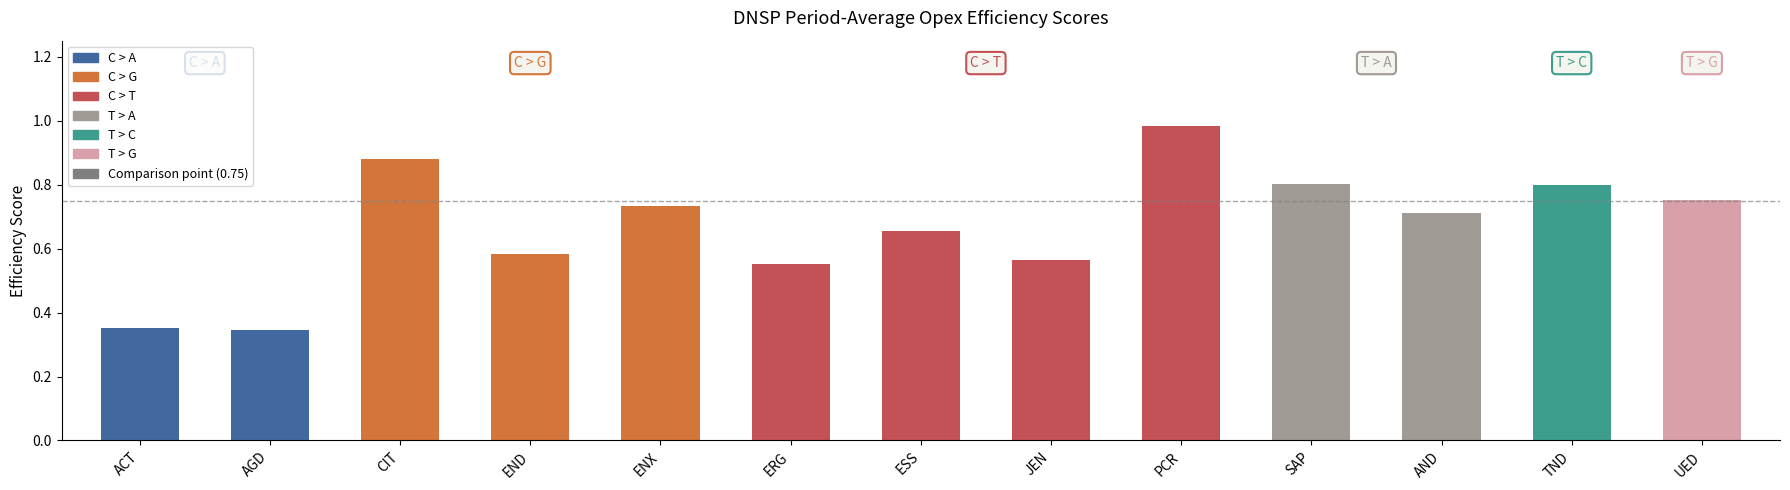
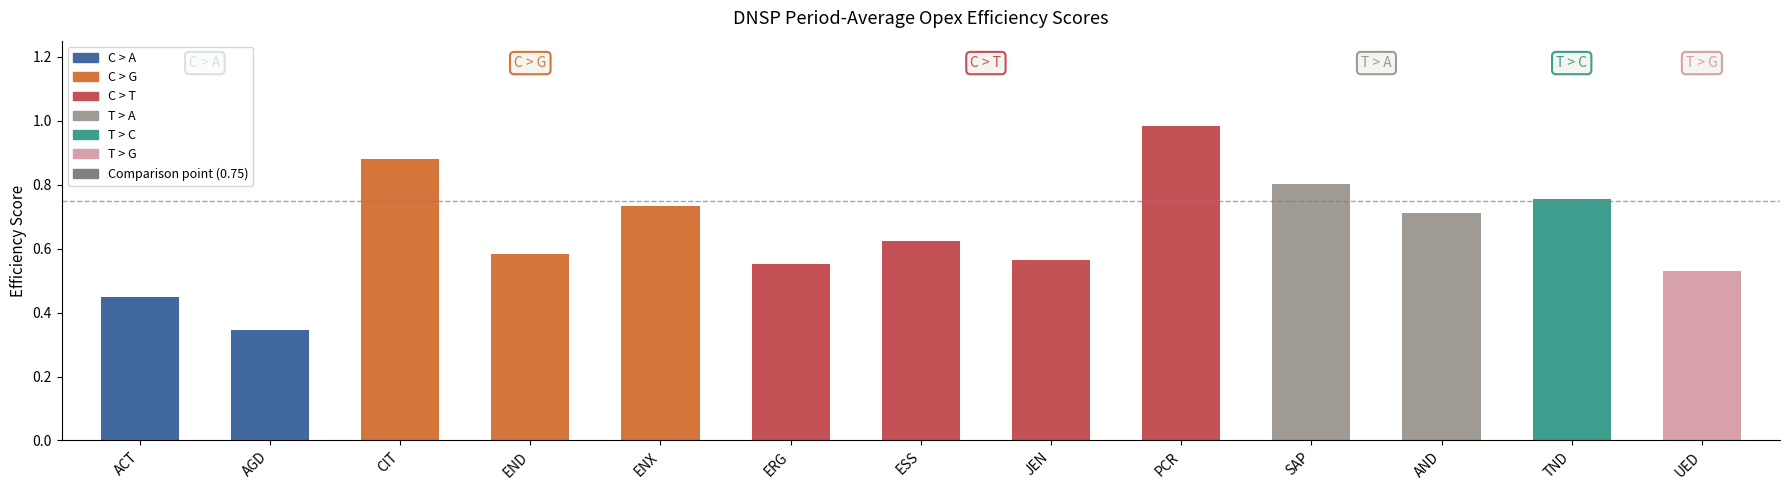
ACT: 0.35 -> 0.45
ESS: 0.65 -> 0.62
TND: 0.80 -> 0.76
UED: 0.75 -> 0.53
